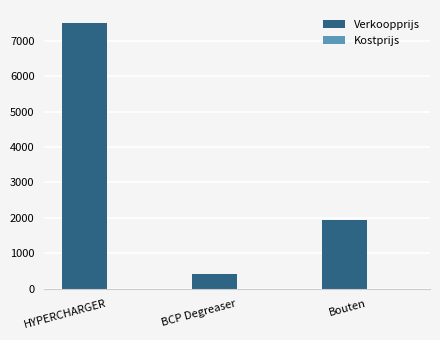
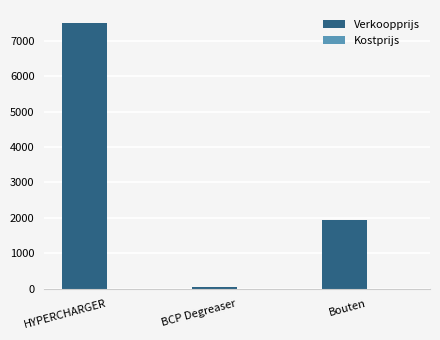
Verkoopprijs, BCP Degreaser: 400 -> 100
